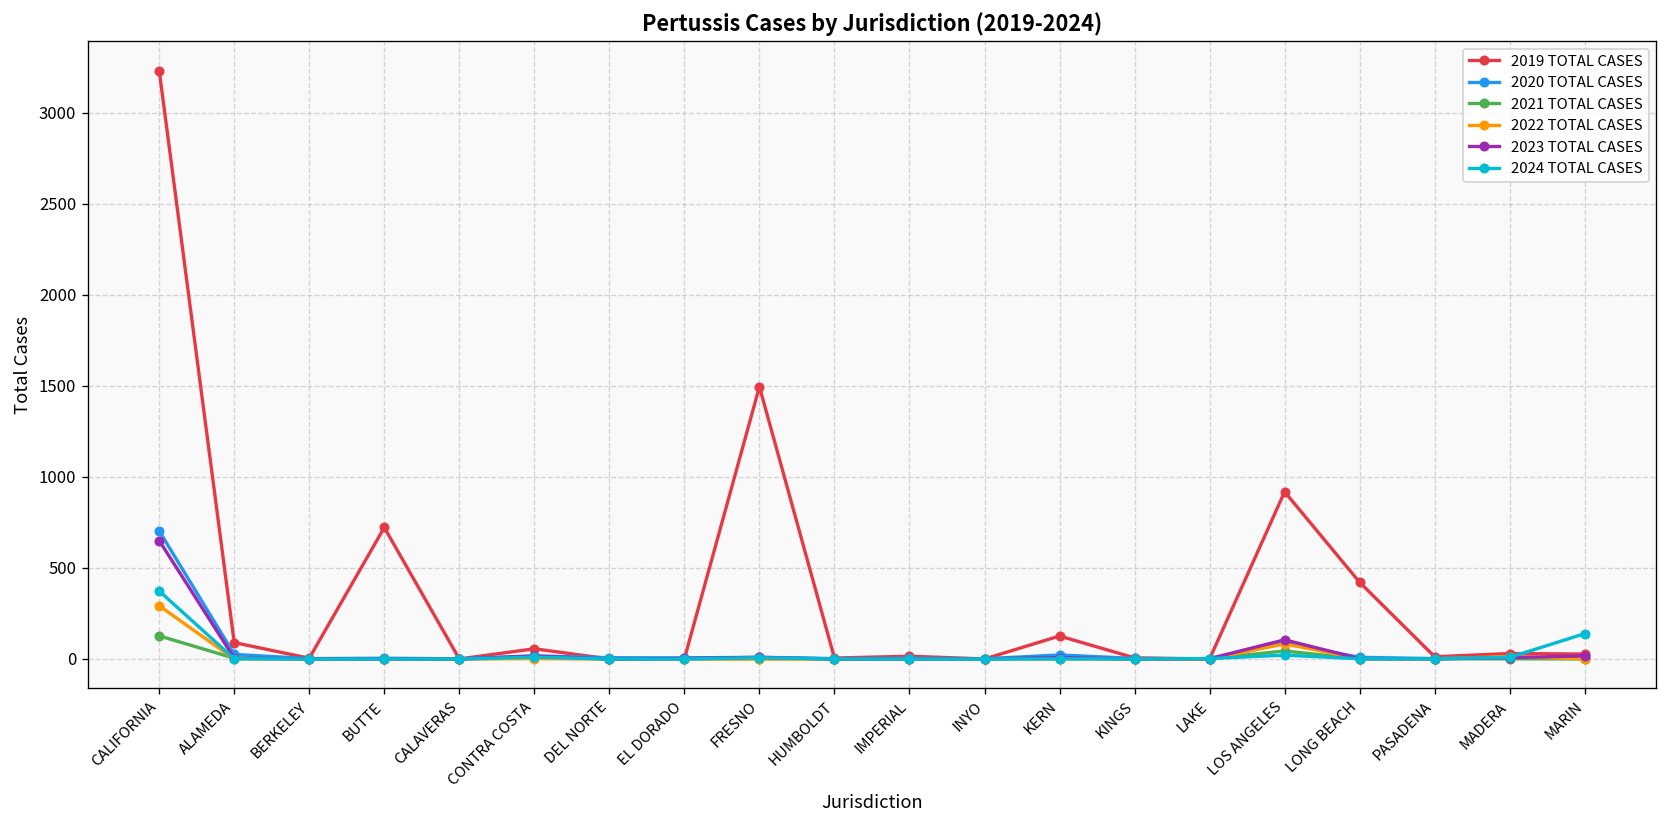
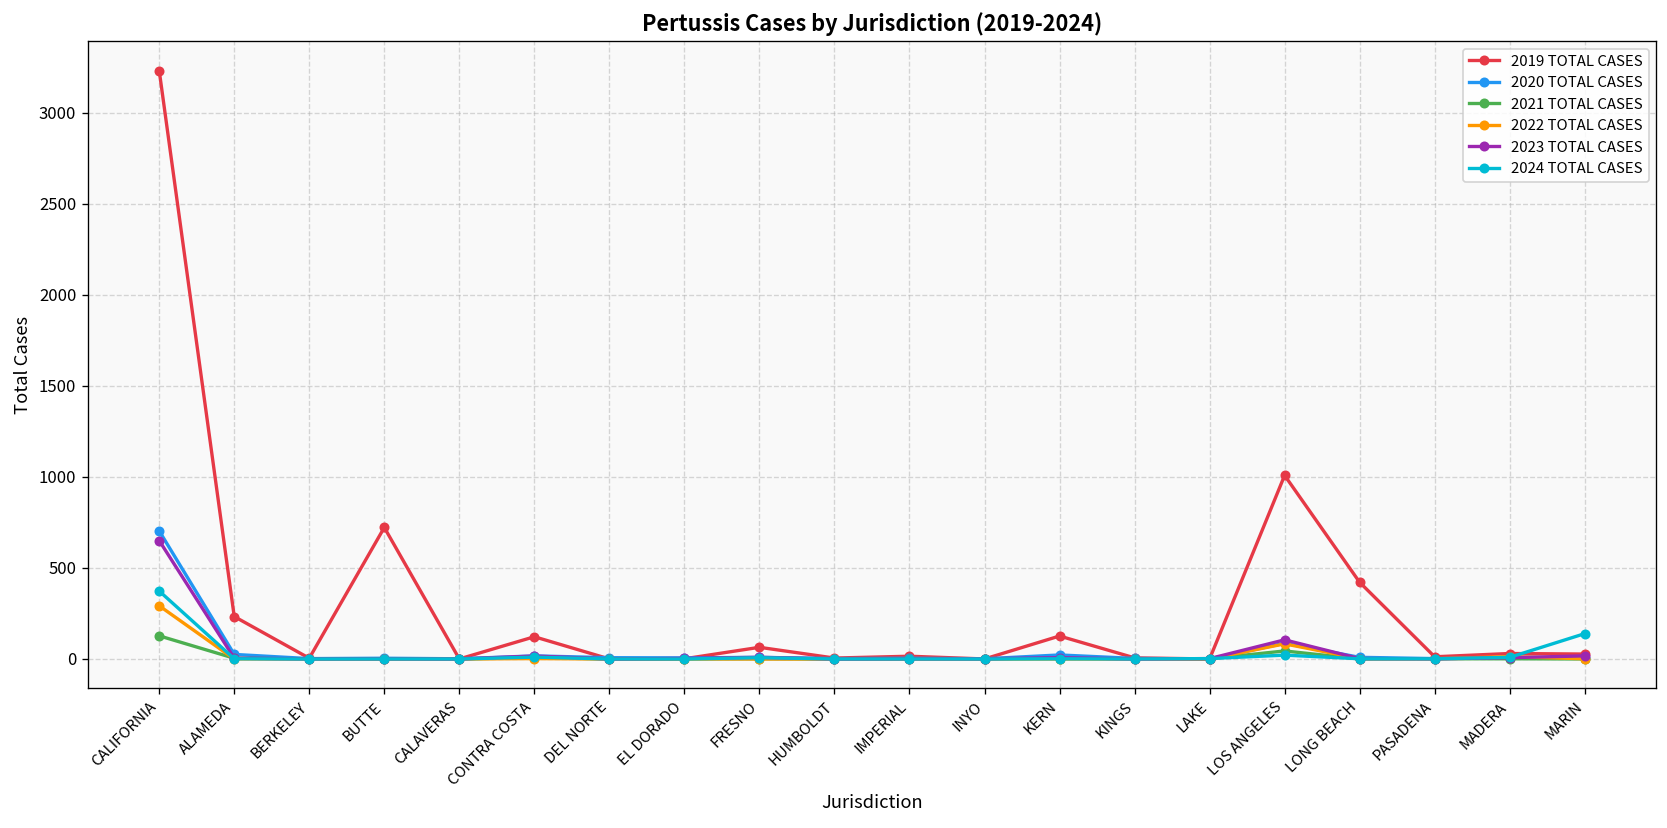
2019 TOTAL CASES, ALAMEDA: 90 -> 230
2019 TOTAL CASES, CONTRA COSTA: 60 -> 120
2019 TOTAL CASES, FRESNO: 1500 -> 60
2019 TOTAL CASES, LOS ANGELES: 920 -> 1010
